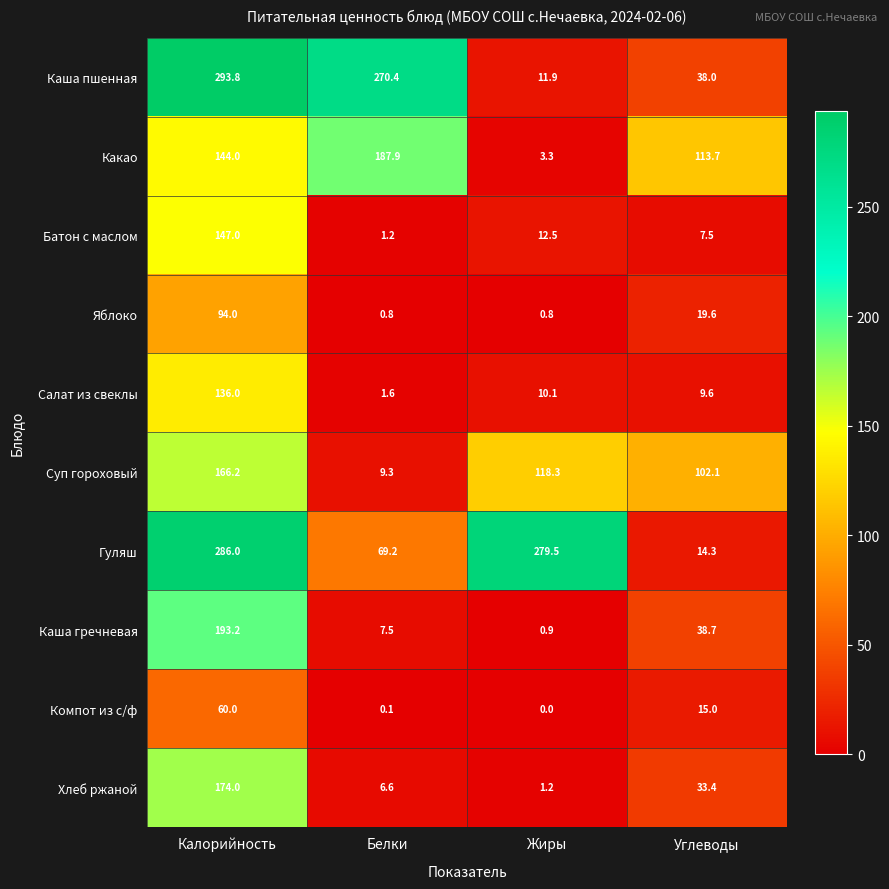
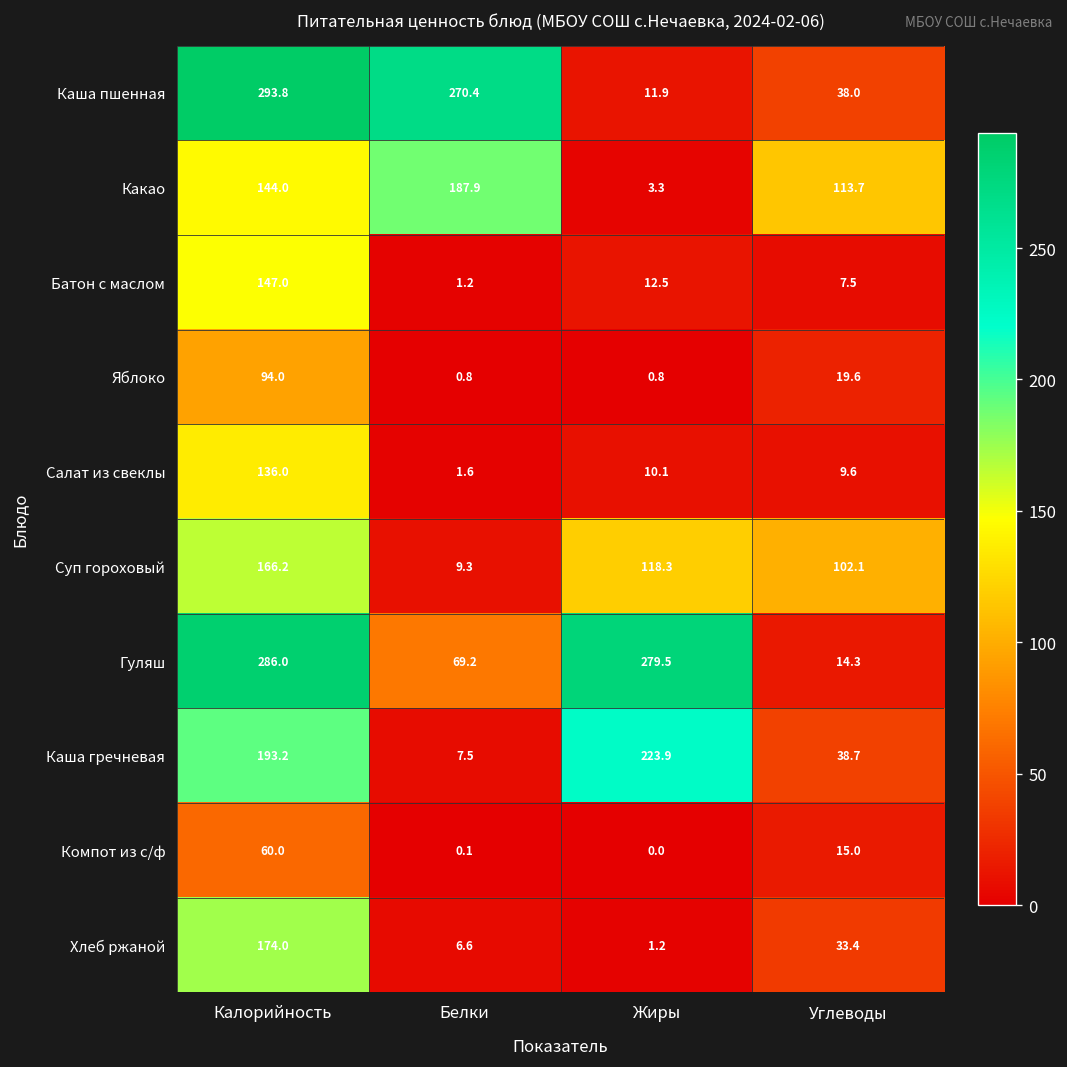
Каша гречневая, Жиры: 0.9 -> 223.9
